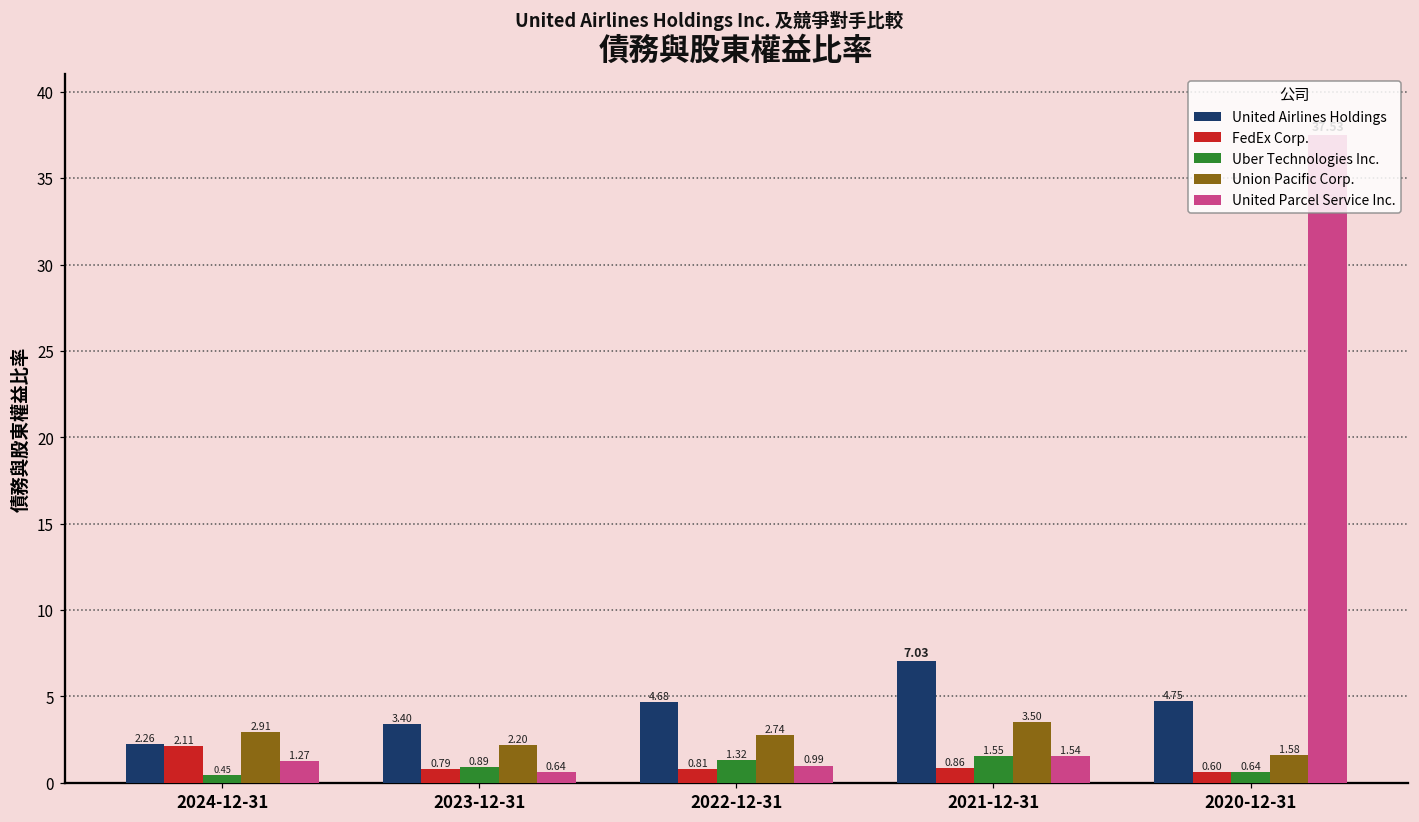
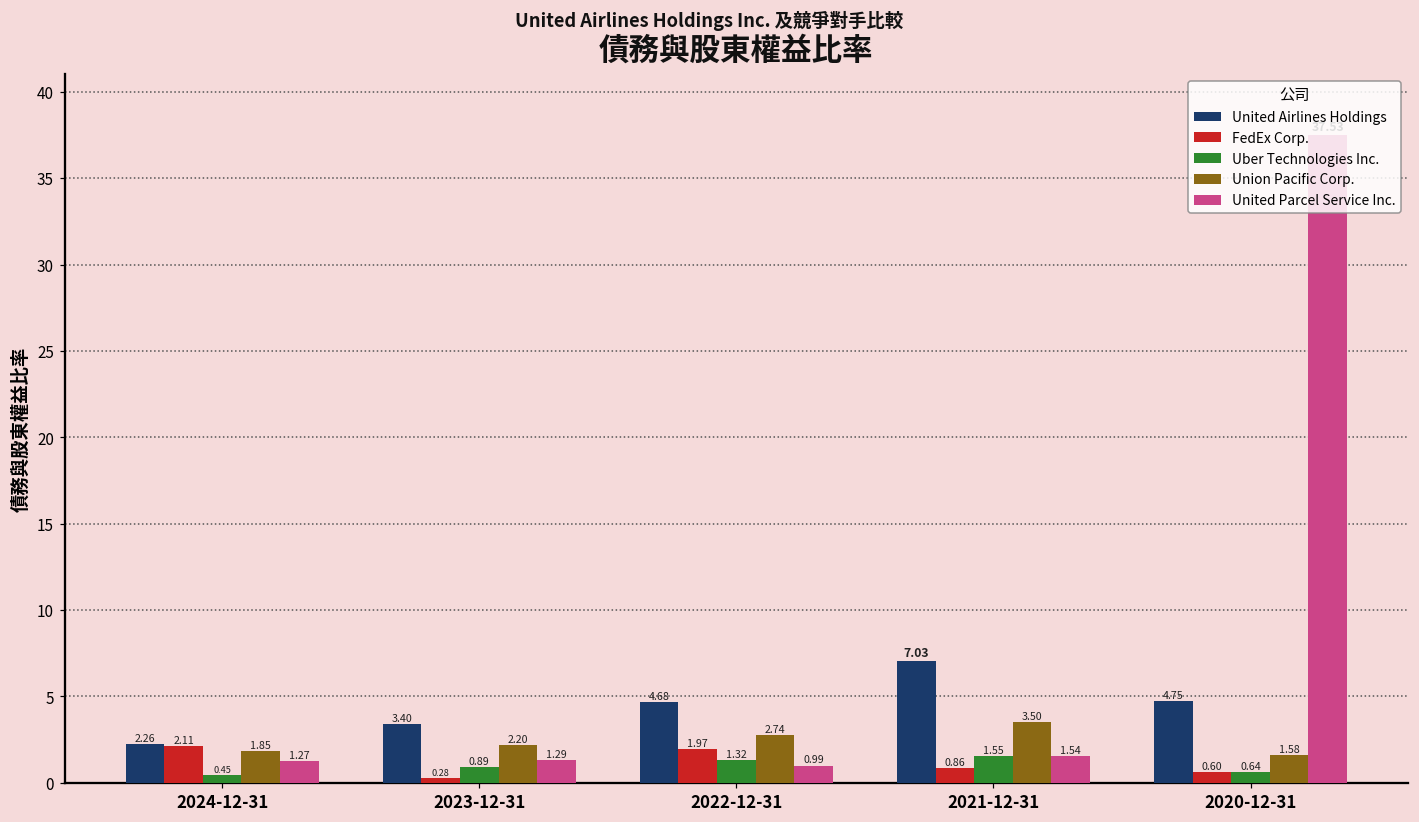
Union Pacific Corp., 2024-12-31: 2.91 -> 1.85
FedEx Corp., 2023-12-31: 0.79 -> 0.28
United Parcel Service Inc., 2023-12-31: 0.64 -> 1.29
FedEx Corp., 2022-12-31: 0.81 -> 1.97
